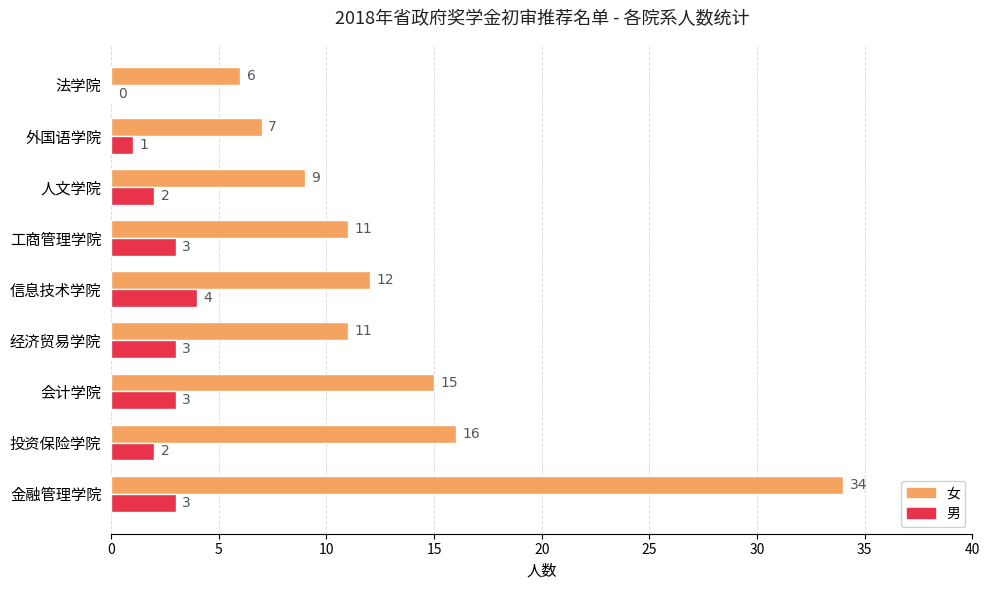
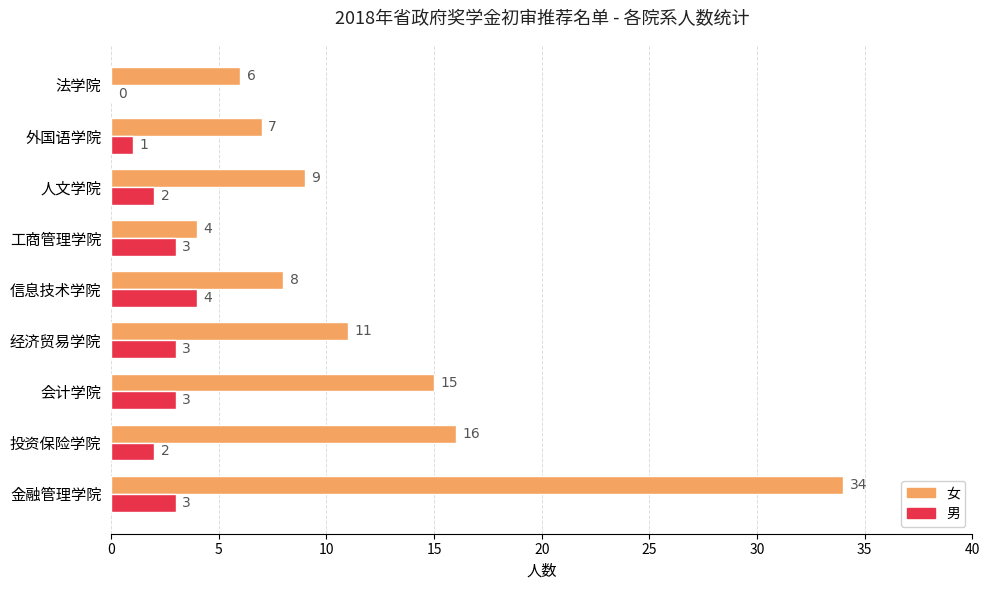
女, 工商管理学院: 11 -> 4
女, 信息技术学院: 12 -> 8
